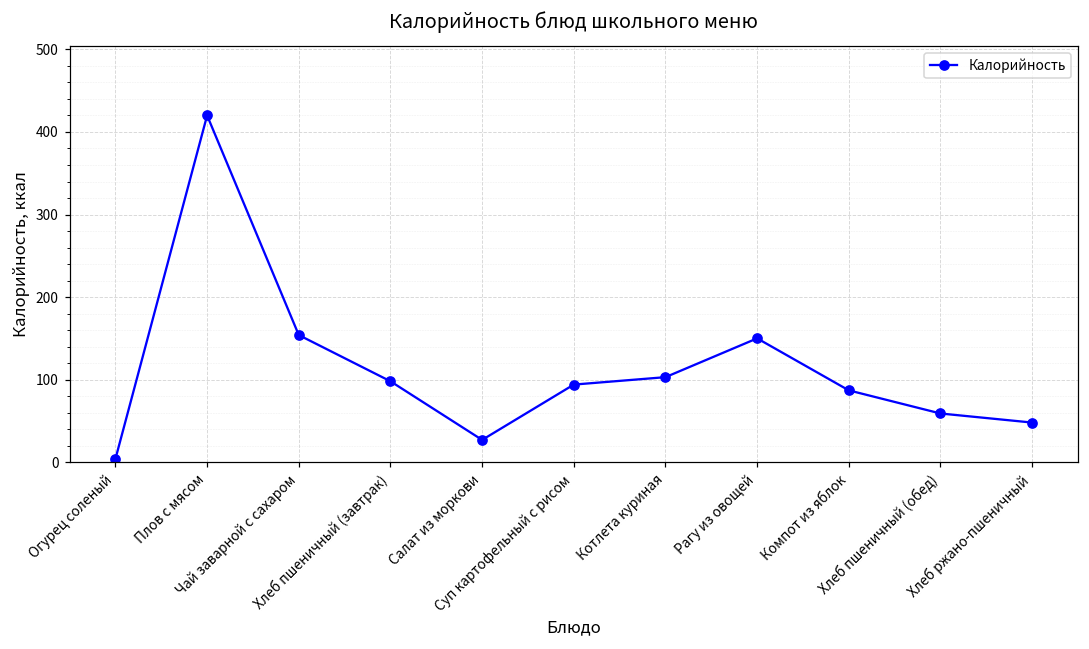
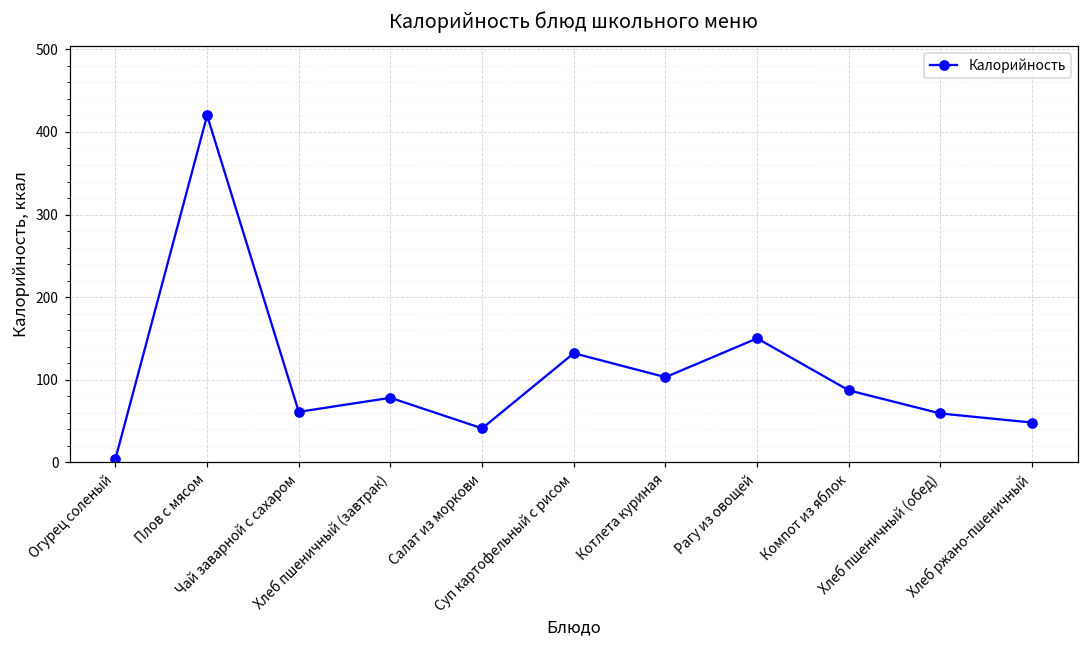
Чай заварной с сахаром: 150 -> 60
Хлеб пшеничный (завтрак): 100 -> 80
Салат из моркови: 30 -> 40
Суп картофельный с рисом: 90 -> 130
